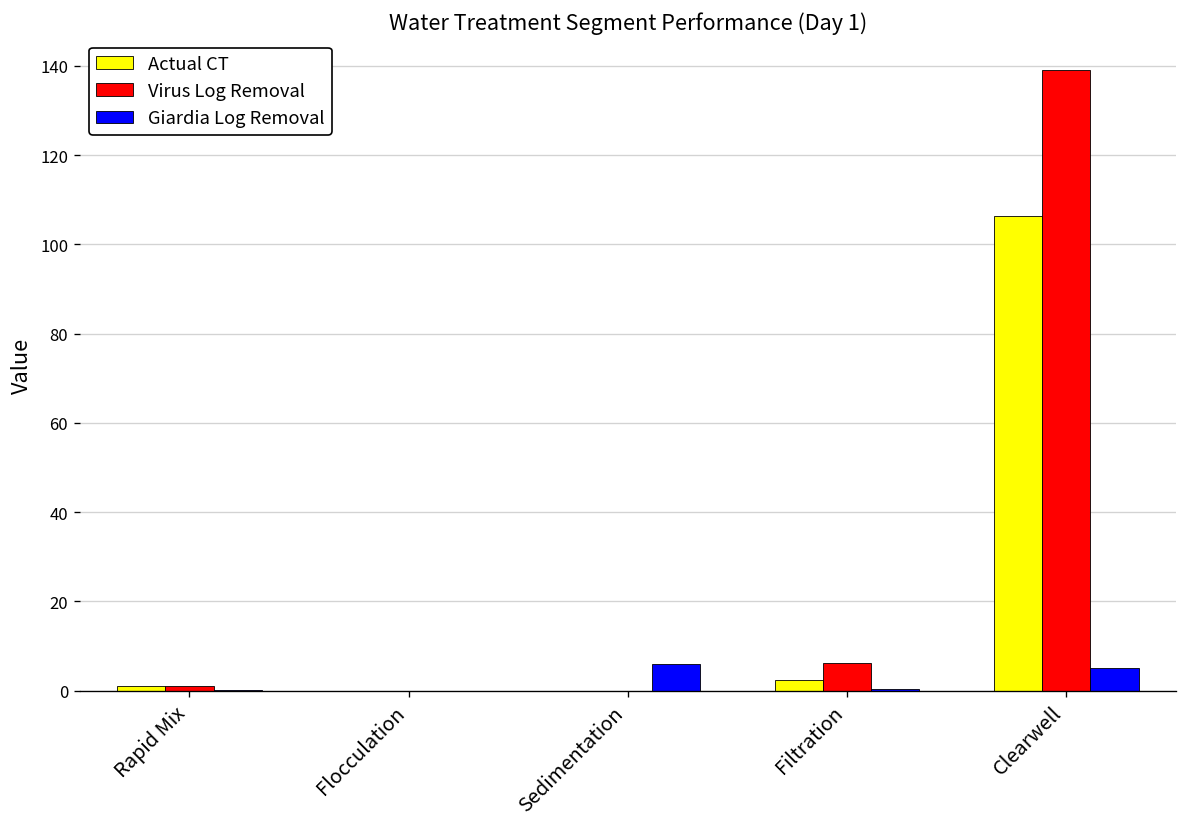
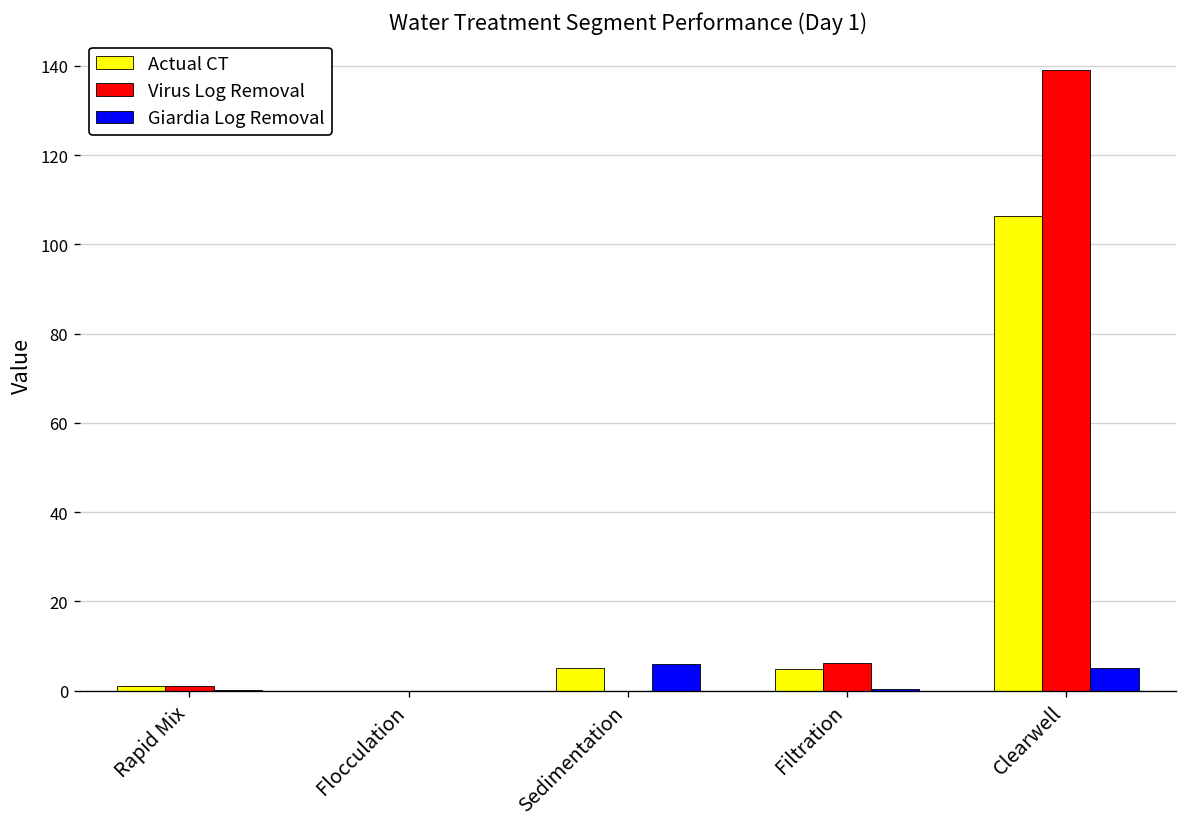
Actual CT, Sedimentation: 0 -> 5
Actual CT, Filtration: 2 -> 5
